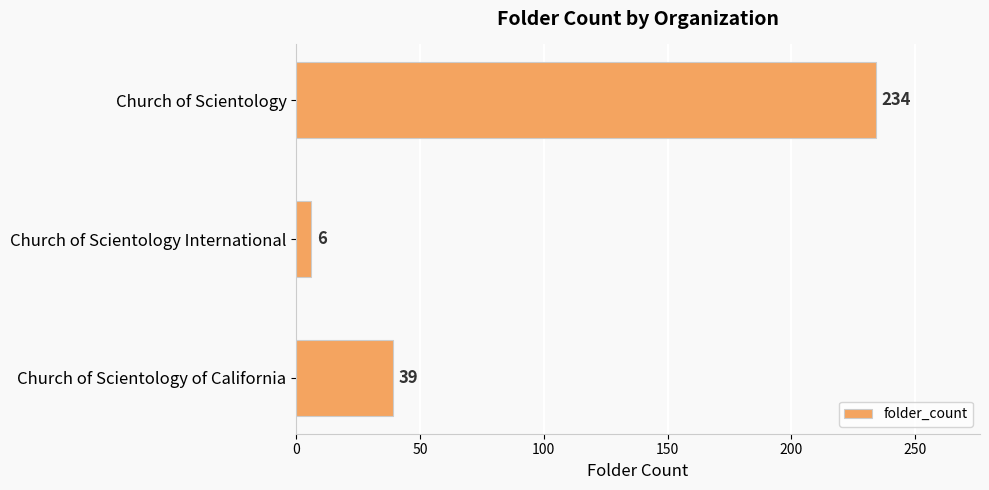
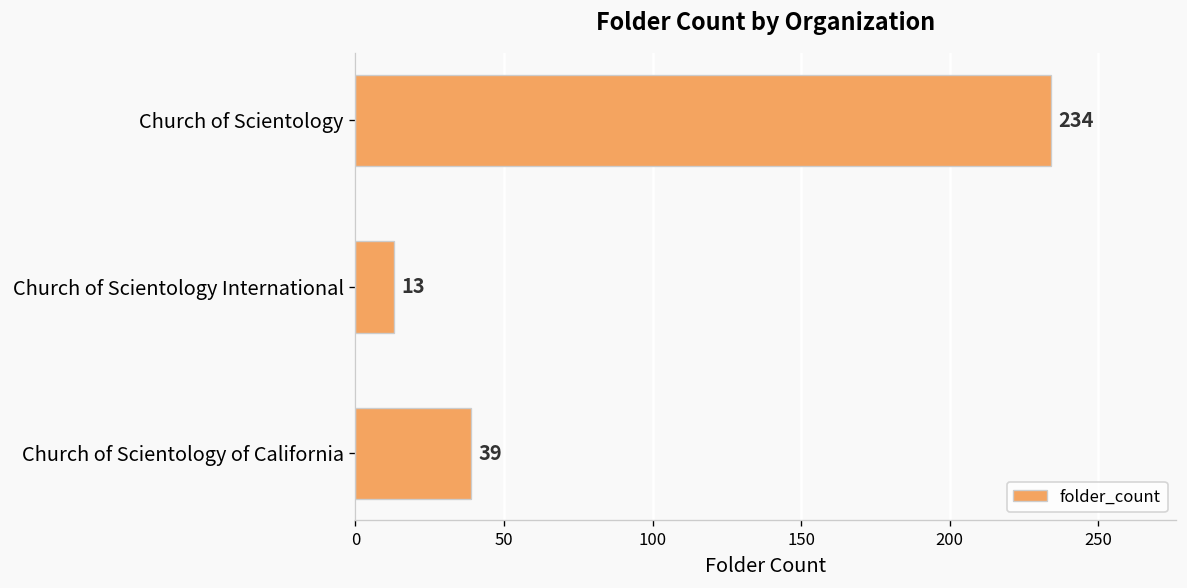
Church of Scientology International: 6 -> 13
